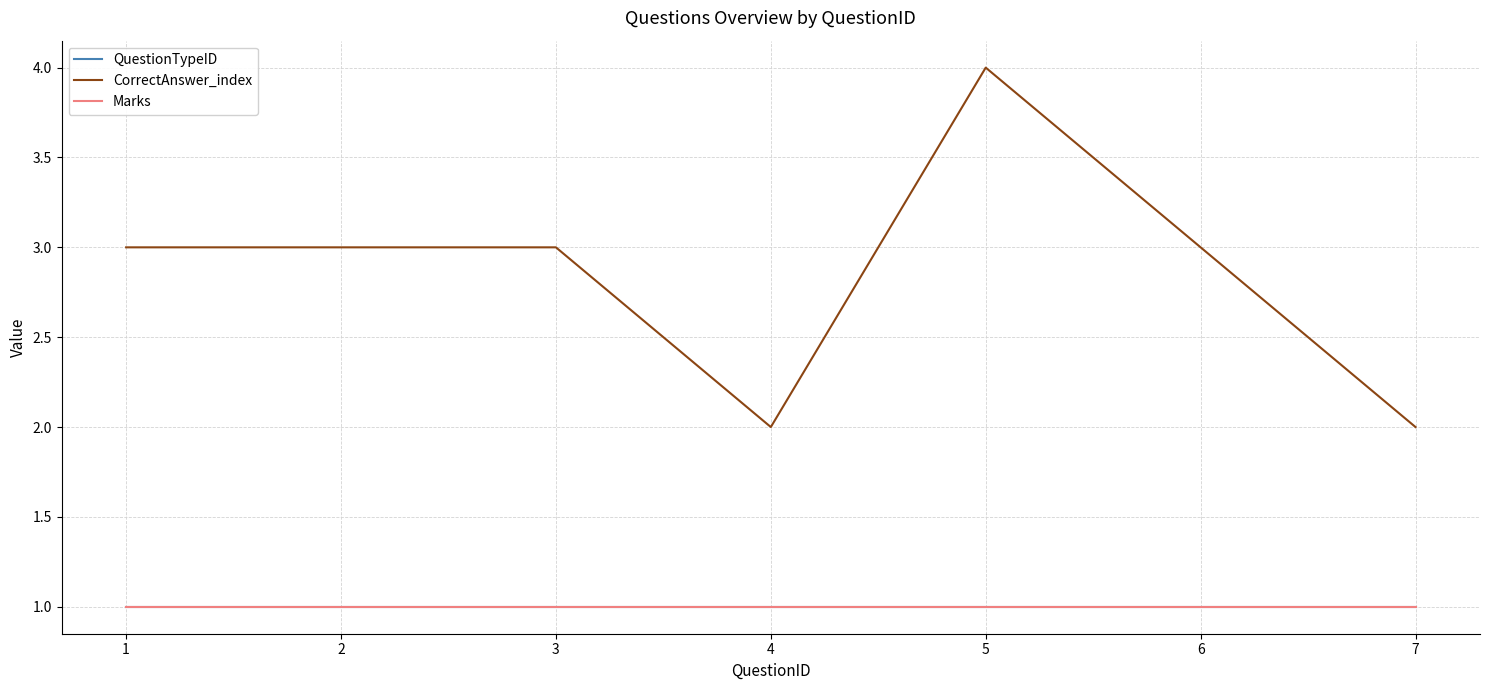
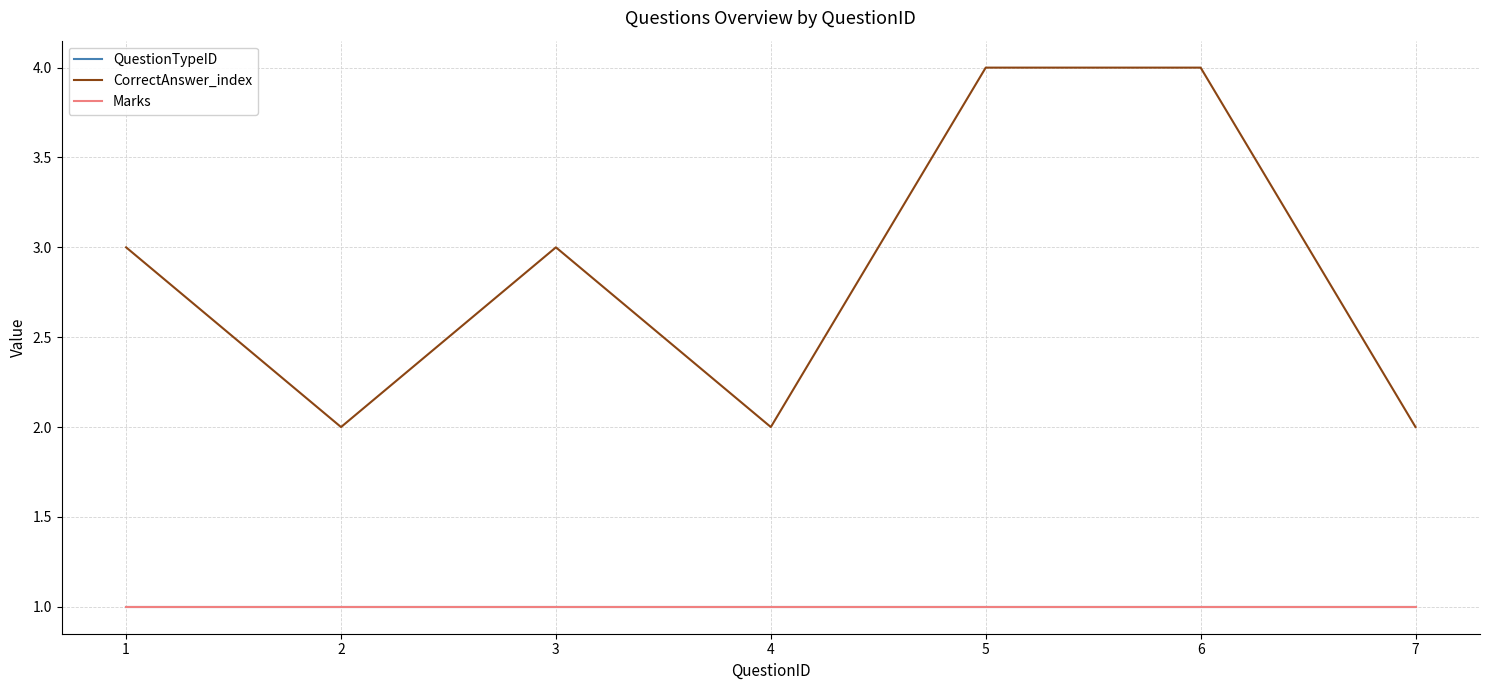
CorrectAnswer_index, 2: 3 -> 2
CorrectAnswer_index, 6: 3 -> 4
